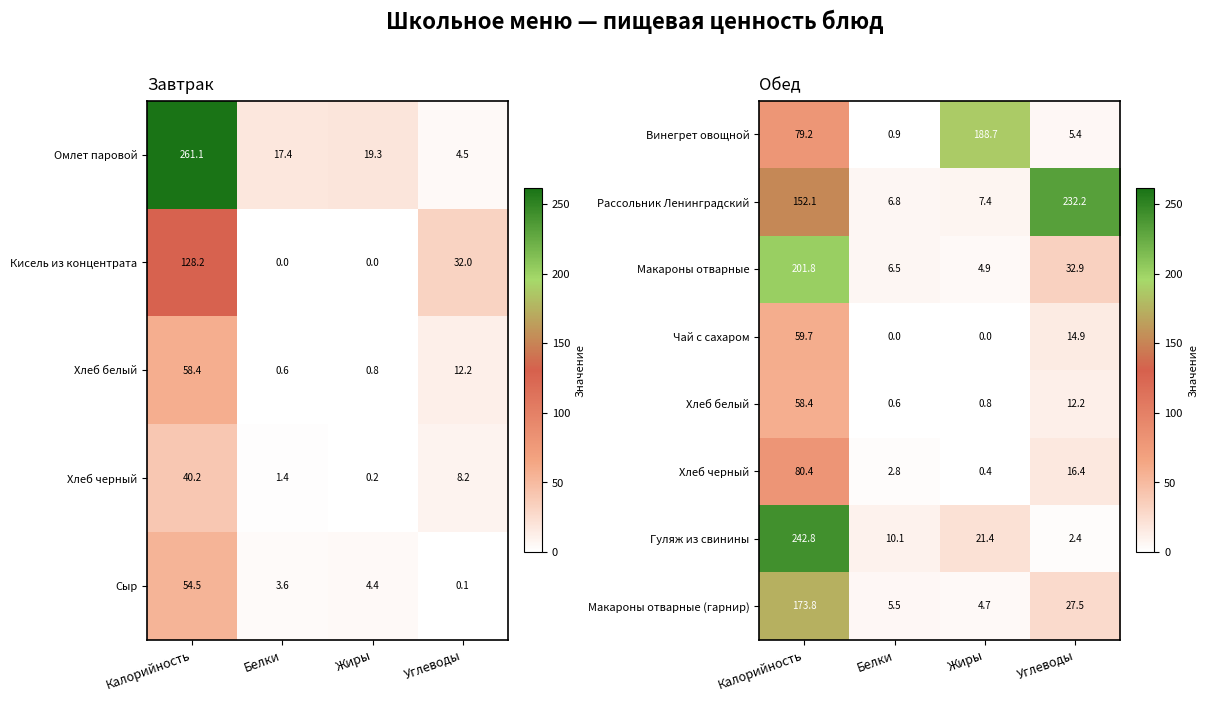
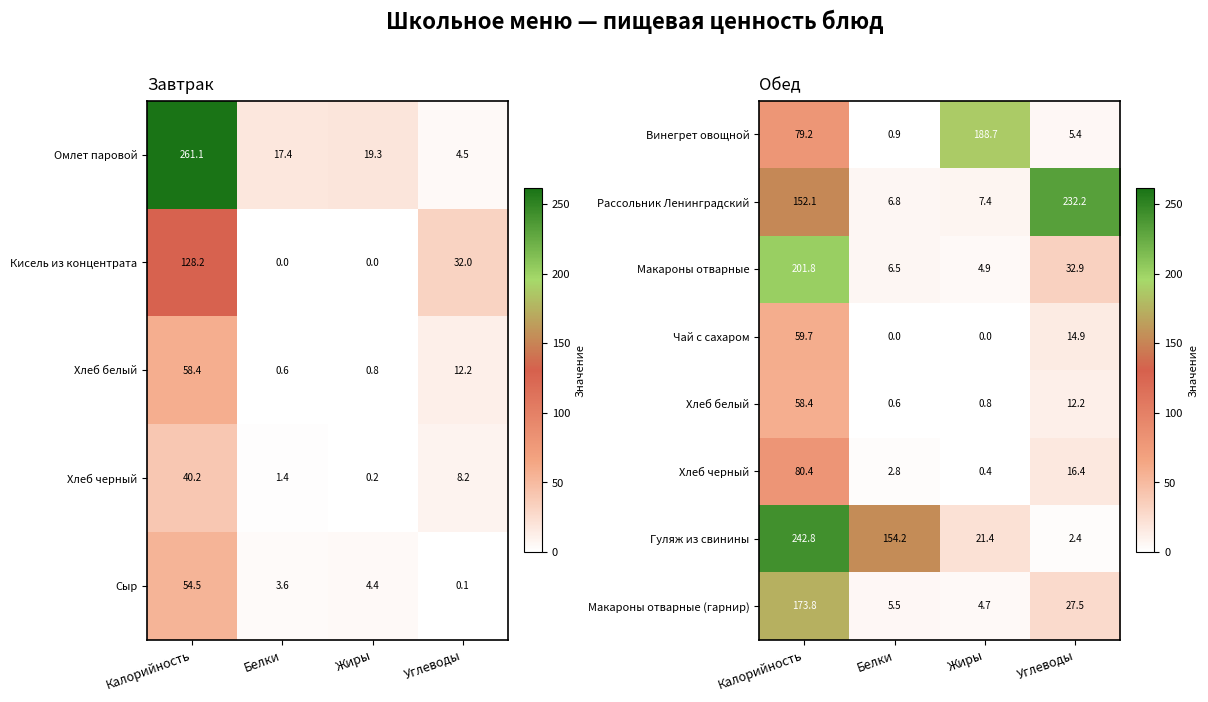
Обед, Гуляж из свинины, Белки: 10.1 -> 154.2
